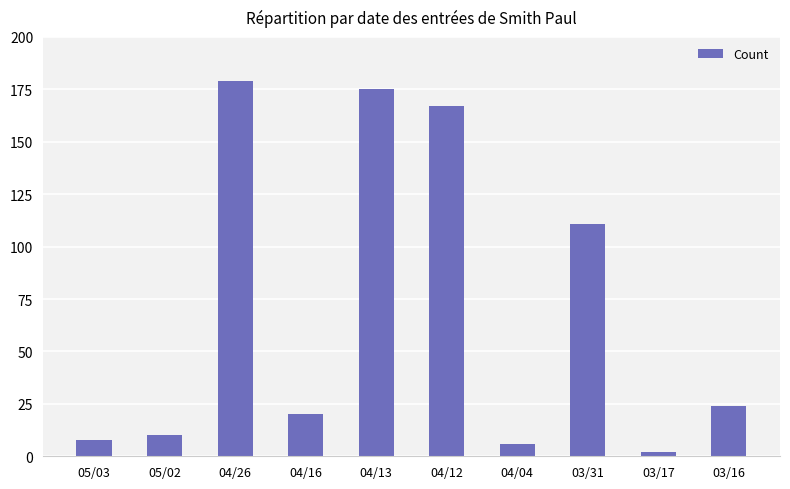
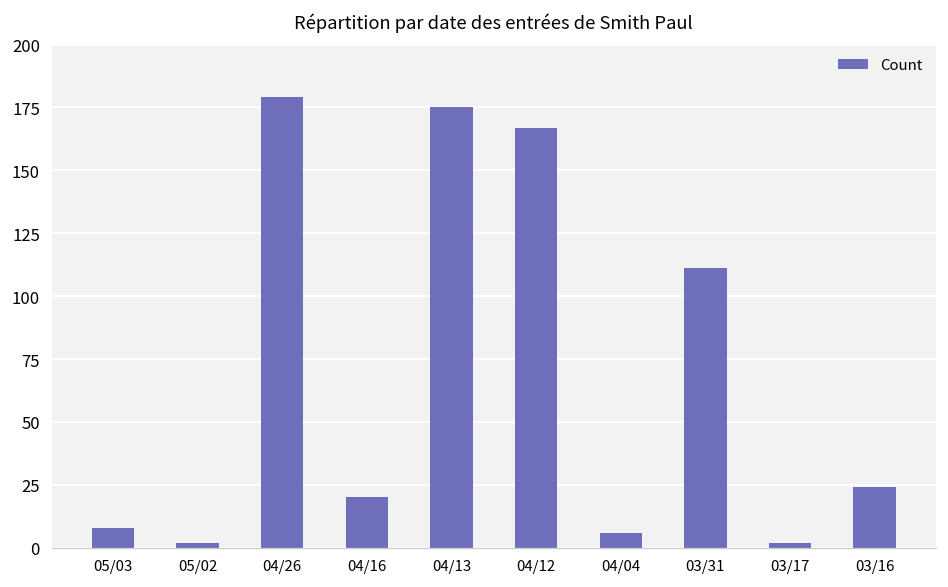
05/02: 10 -> 2
